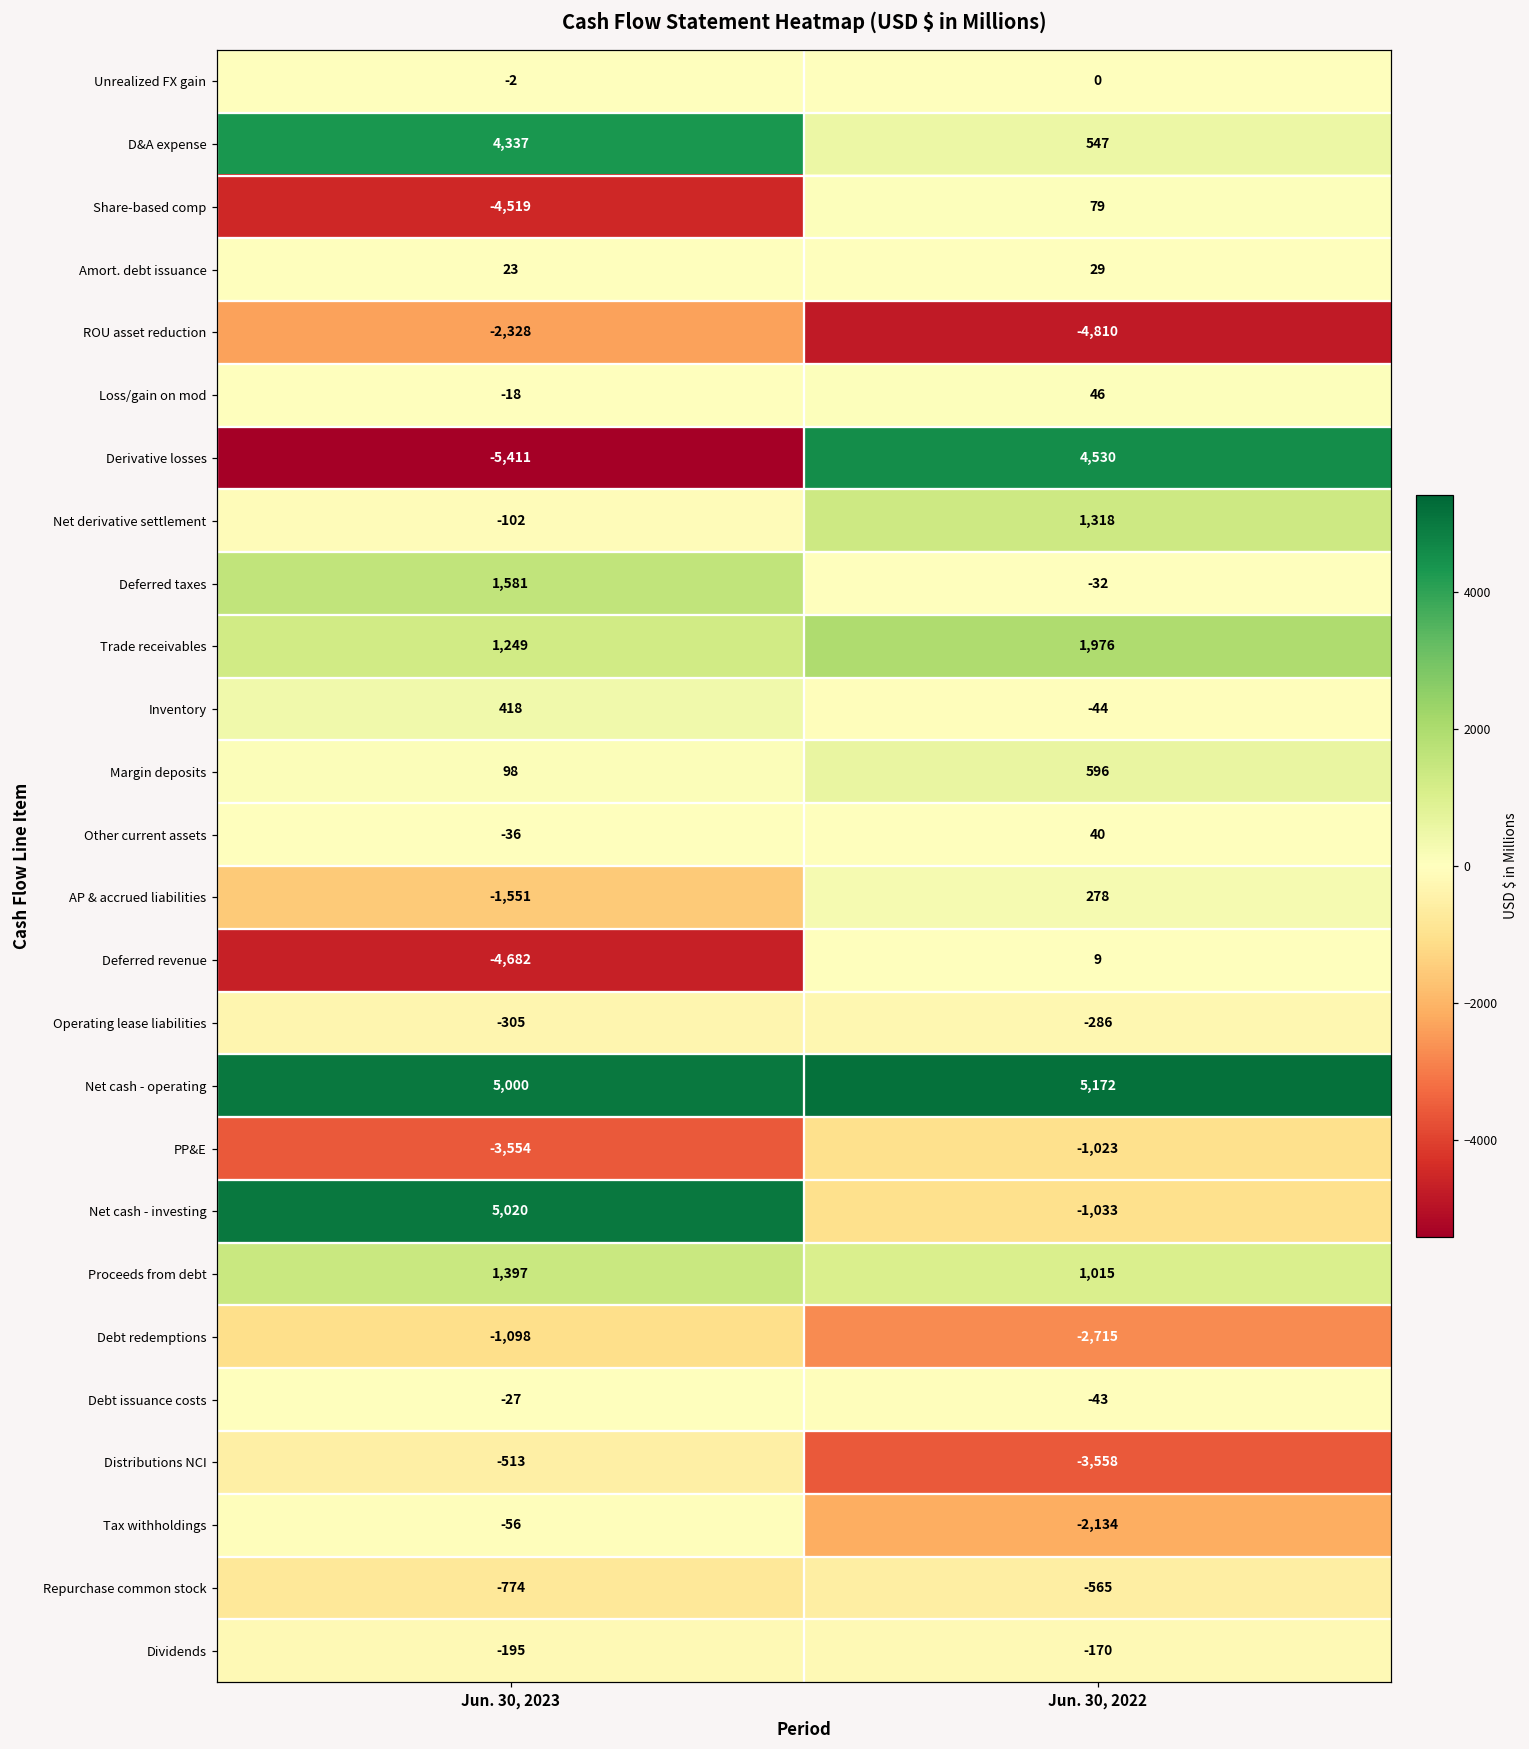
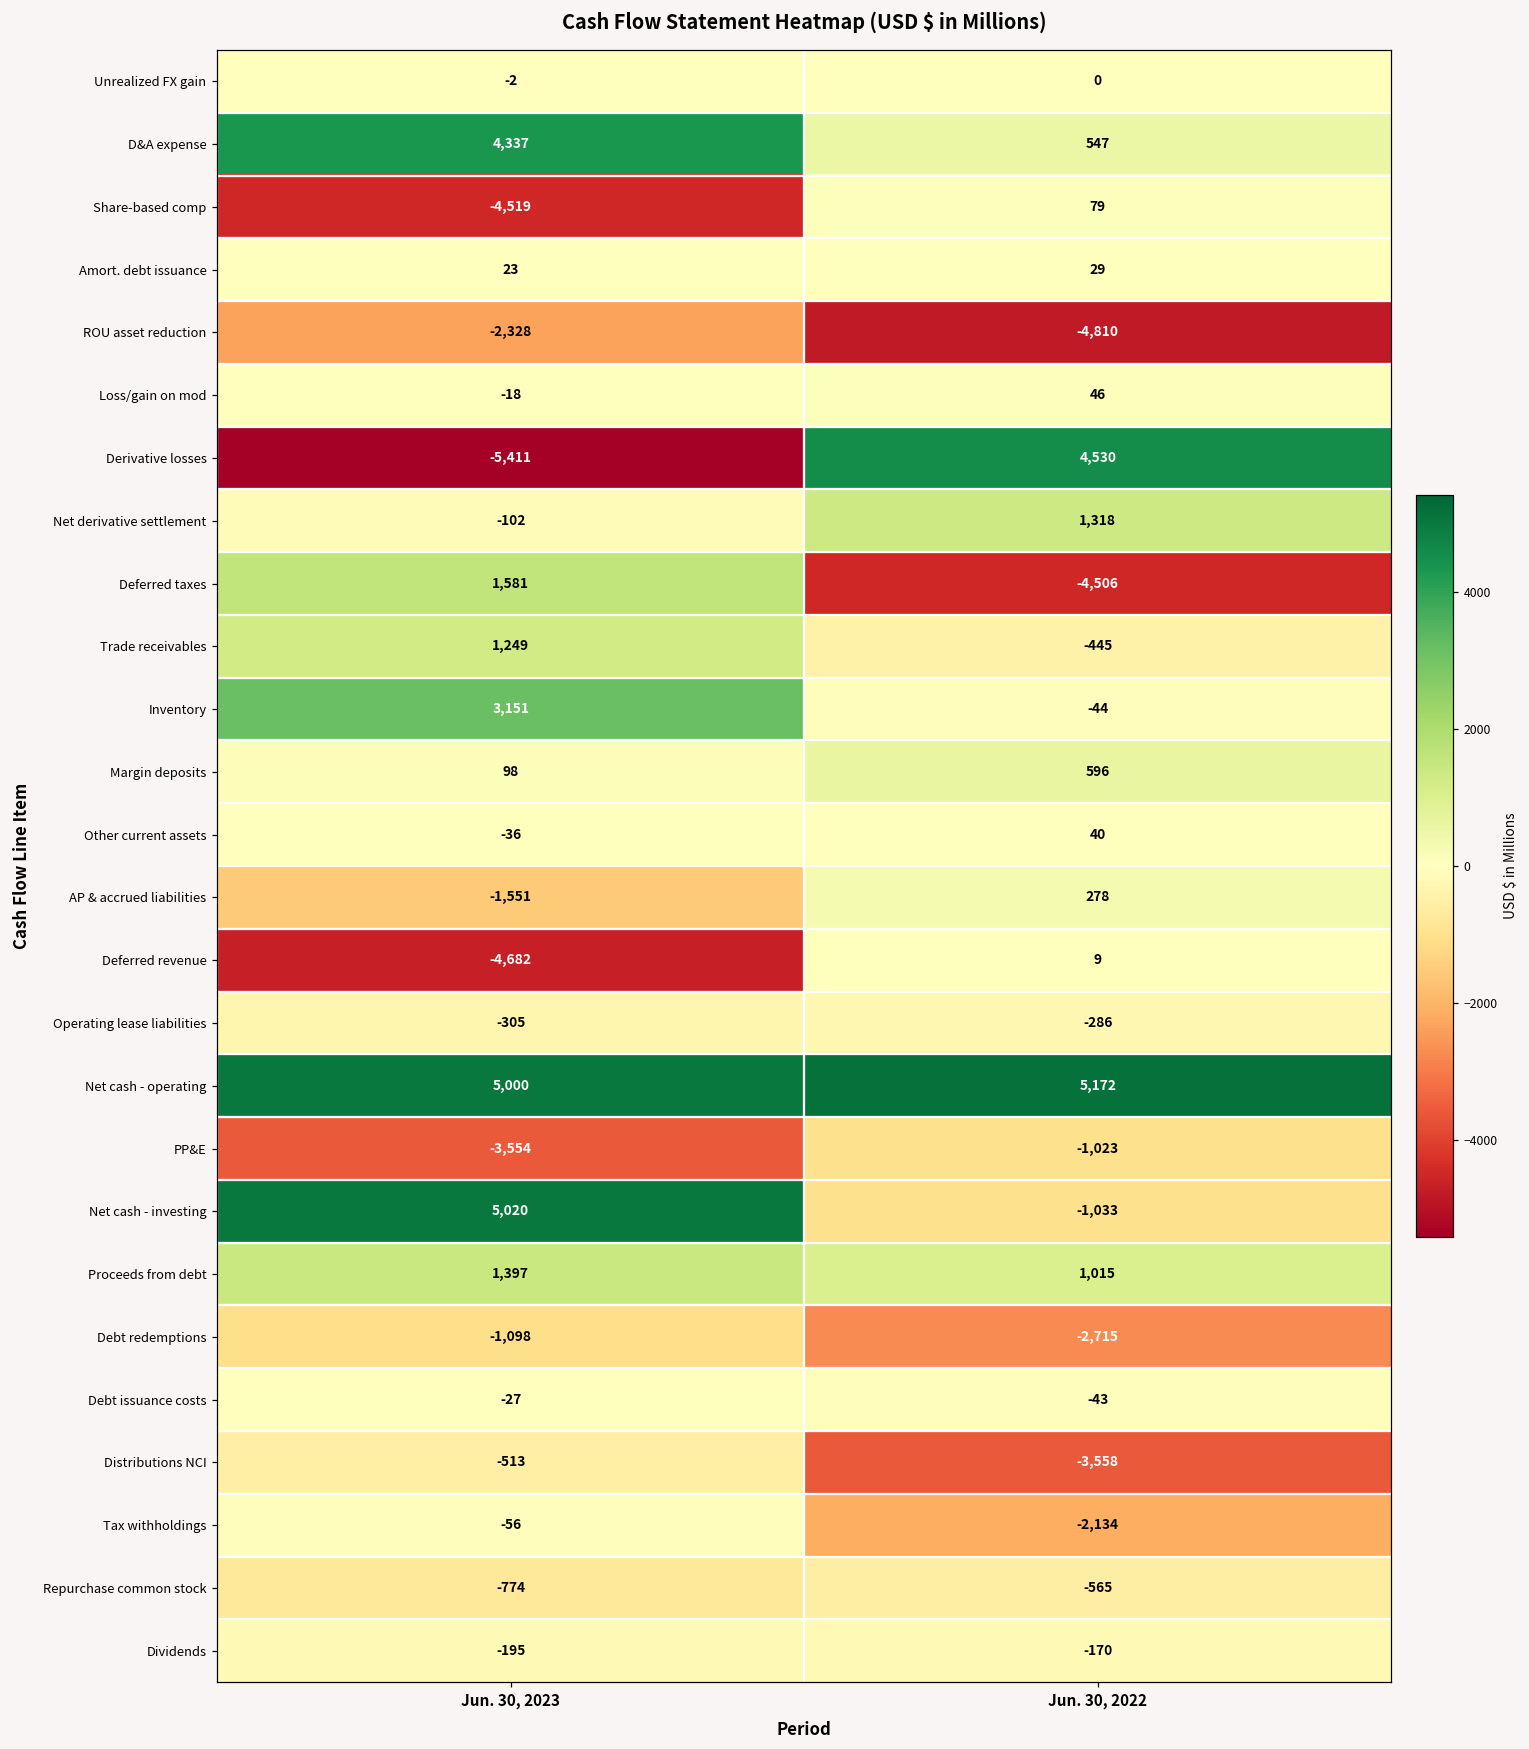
Deferred taxes, Jun. 30, 2022: -32 -> -4,506
Trade receivables, Jun. 30, 2022: 1,976 -> -445
Inventory, Jun. 30, 2023: 418 -> 3,151
